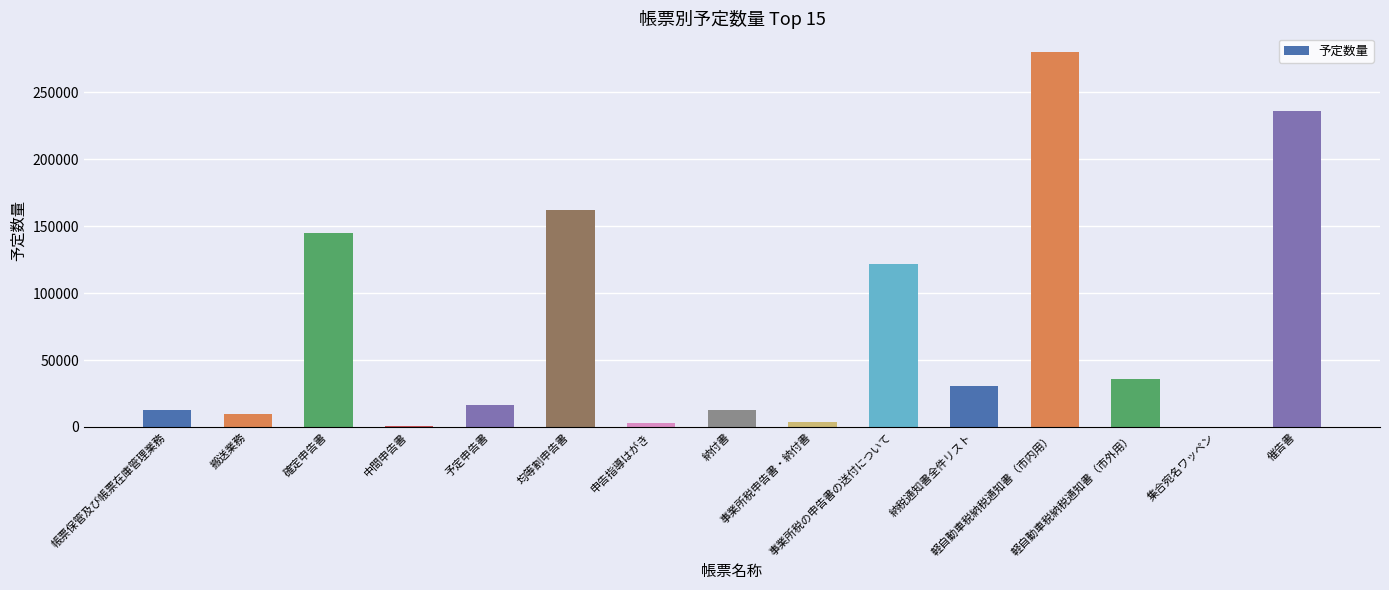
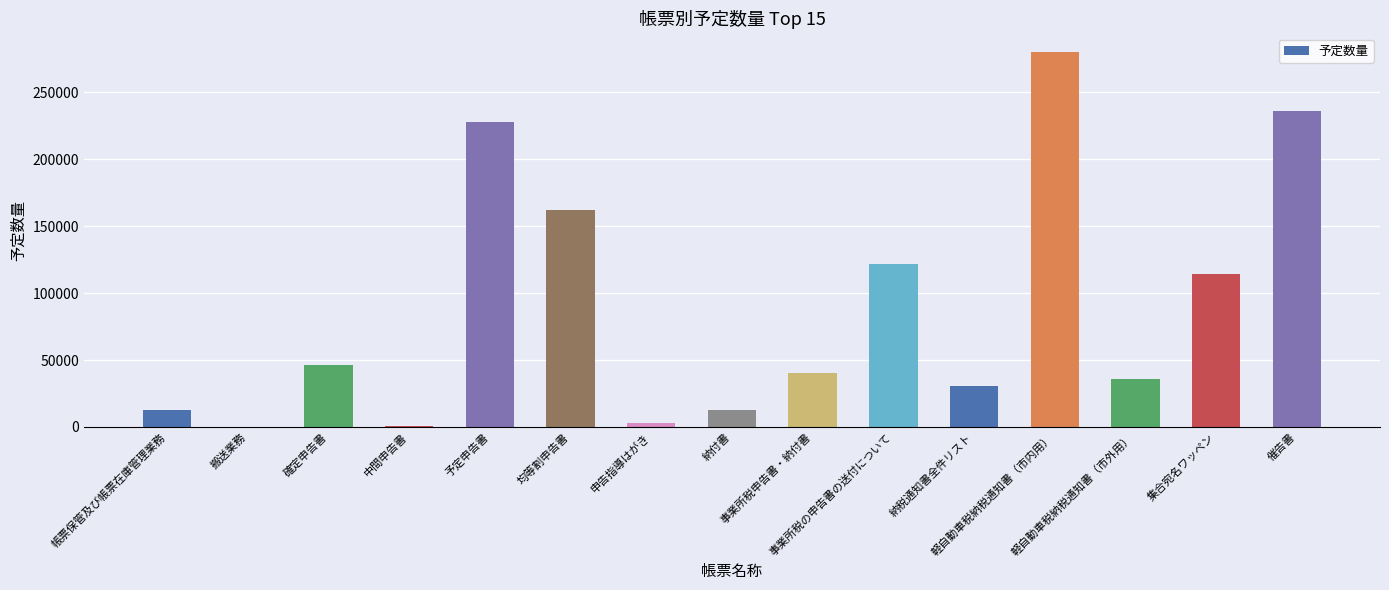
搬送業務: 9000 -> 0
確定申告書: 145000 -> 46000
予定申告書: 17000 -> 228000
事業所税申告書・納付書: 4000 -> 40000
集合宛名ワッペン: 0 -> 114000
